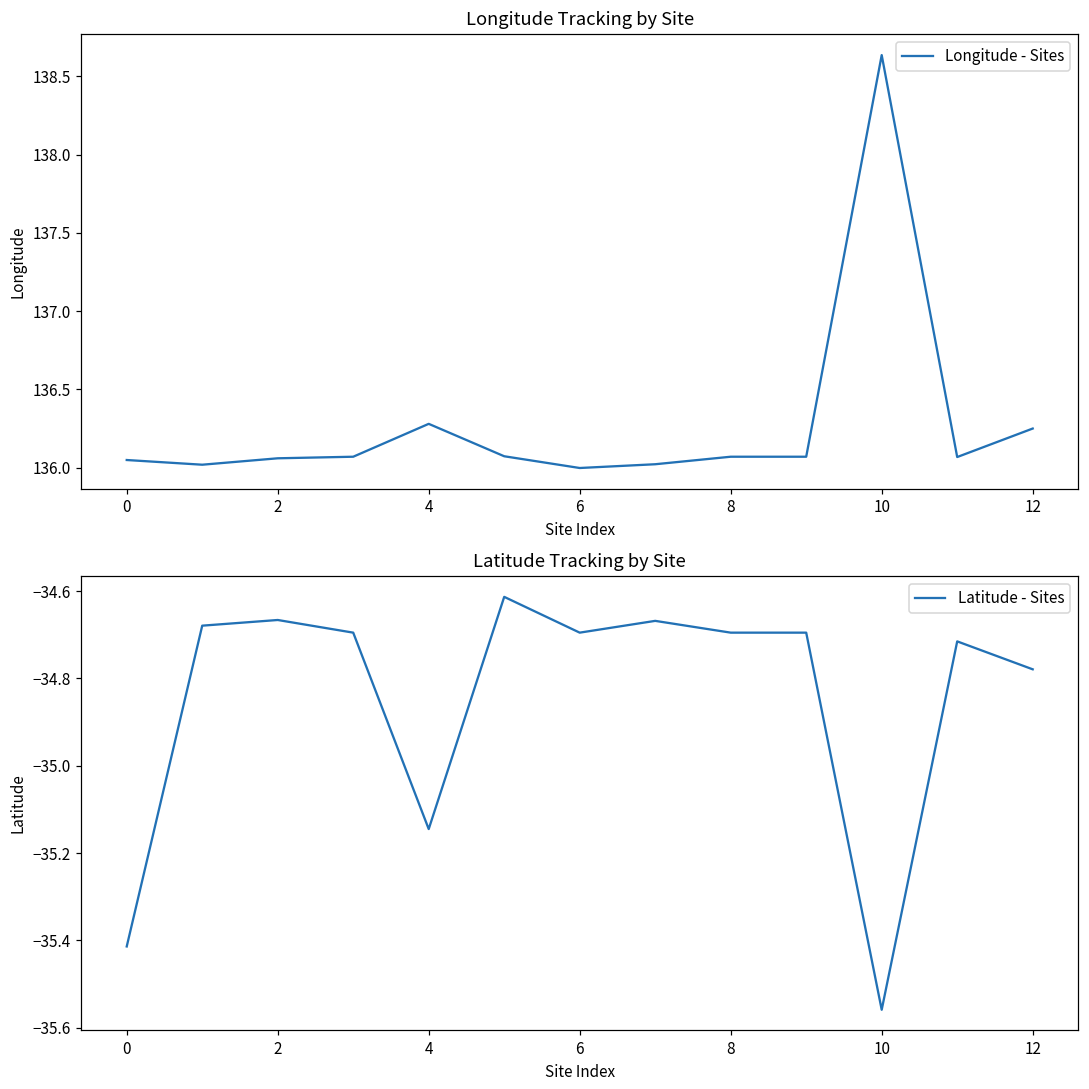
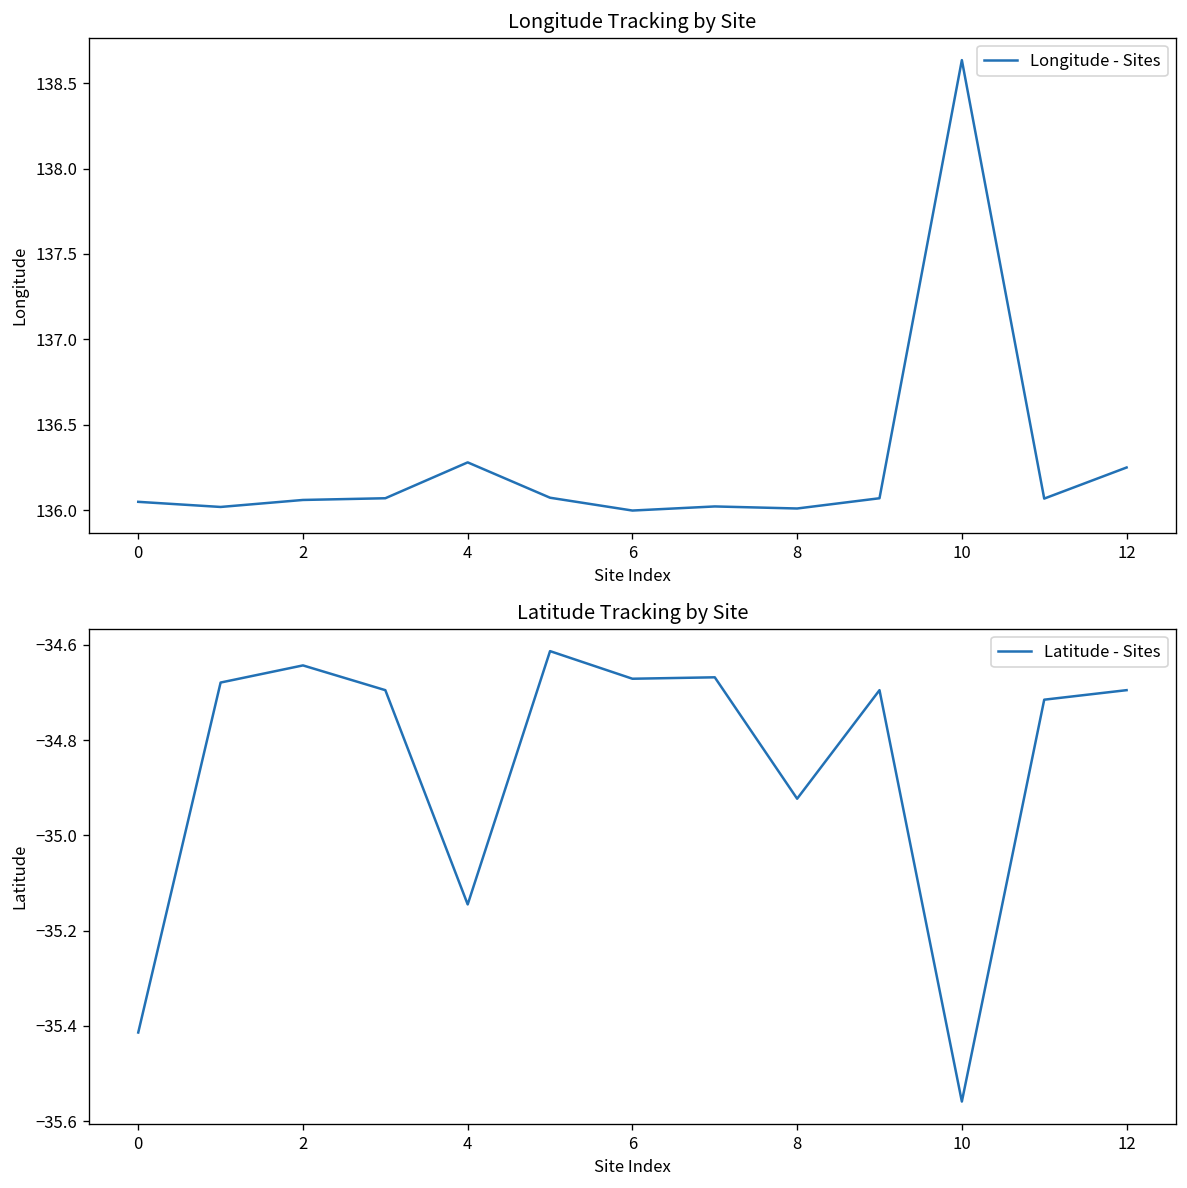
Longitude Tracking by Site, 8: 136.07 -> 136.01
Latitude Tracking by Site, 2: -34.67 -> -34.64
Latitude Tracking by Site, 6: -34.70 -> -34.67
Latitude Tracking by Site, 8: -34.70 -> -34.92
Latitude Tracking by Site, 12: -34.78 -> -34.70
